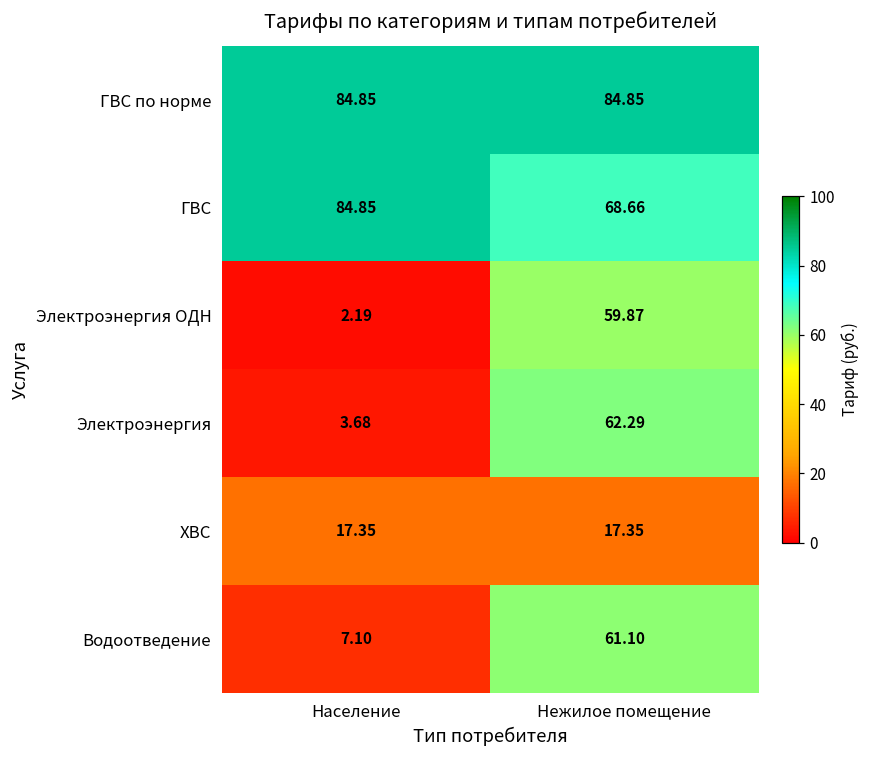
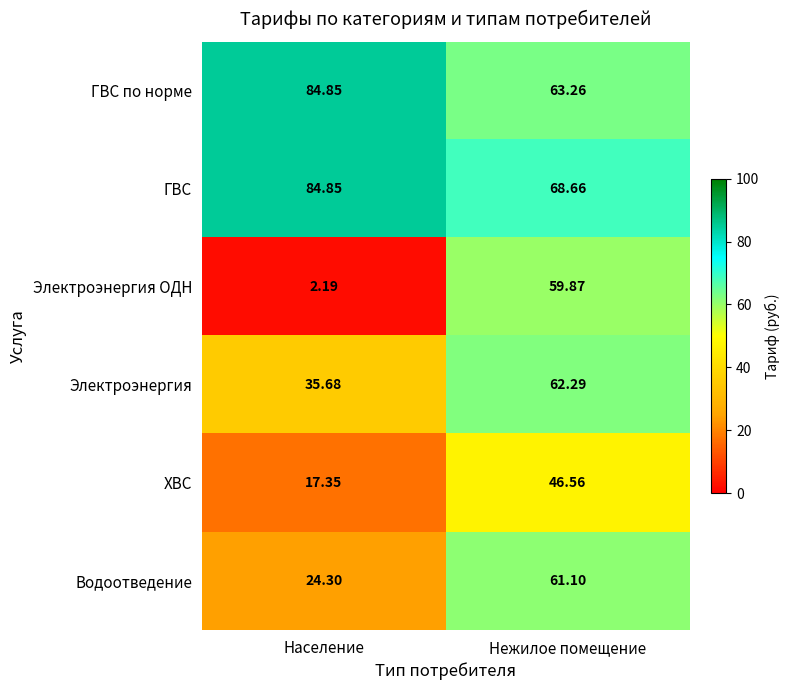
ГВС по норме, Нежилое помещение: 84.85 -> 63.26
Электроэнергия, Население: 3.68 -> 35.68
ХВС, Нежилое помещение: 17.35 -> 46.56
Водоотведение, Население: 7.10 -> 24.30
